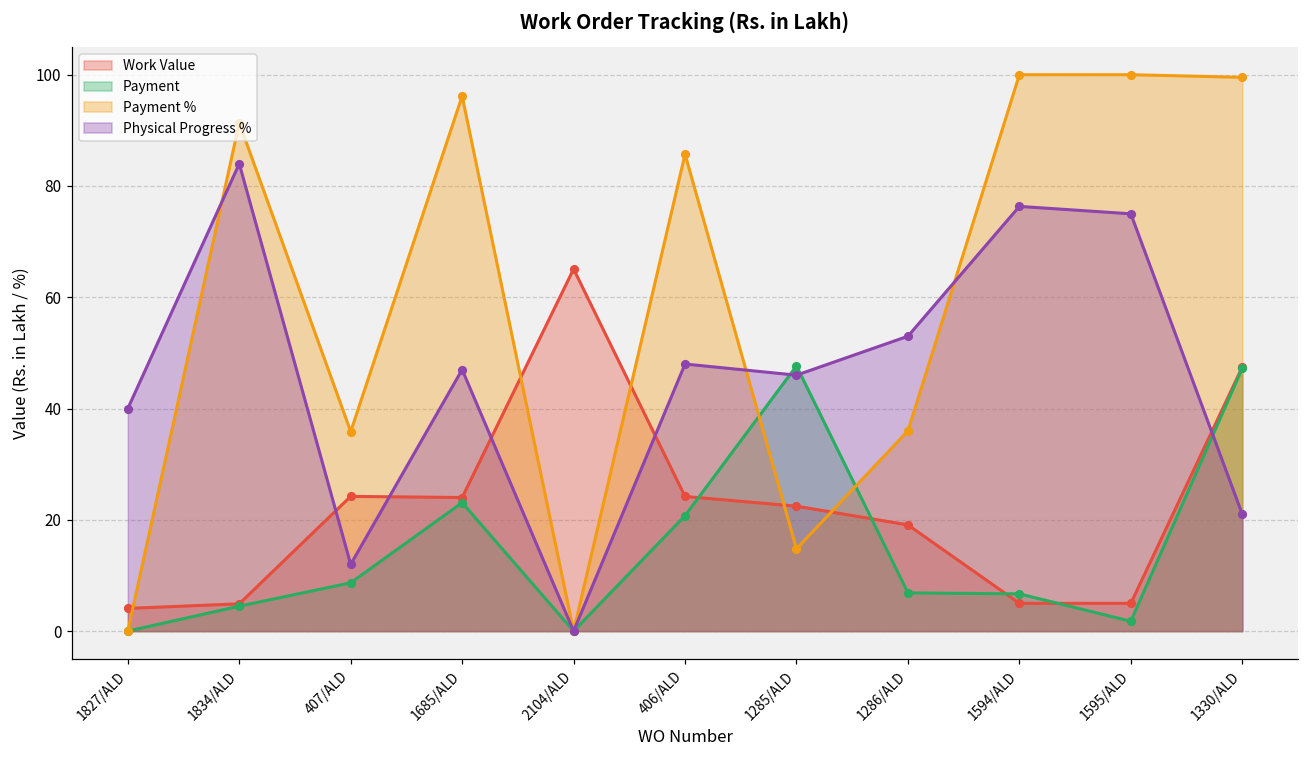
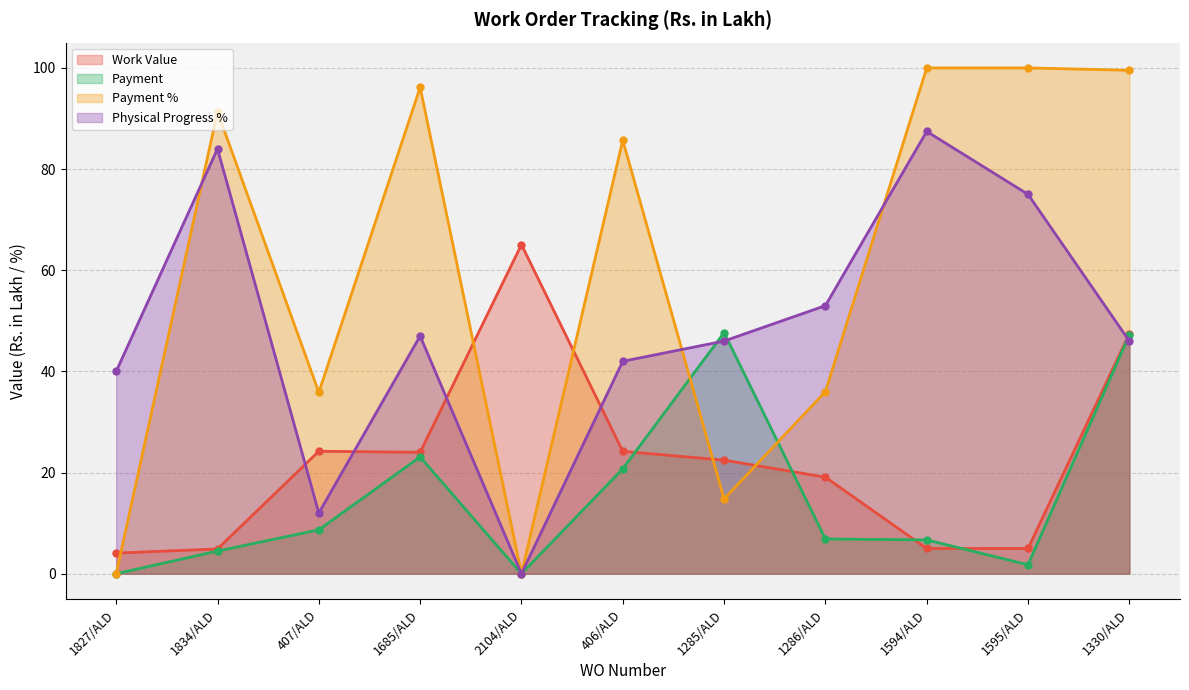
Physical Progress %, 406/ALD: 48 -> 42
Physical Progress %, 1594/ALD: 76 -> 87
Physical Progress %, 1330/ALD: 21 -> 46
